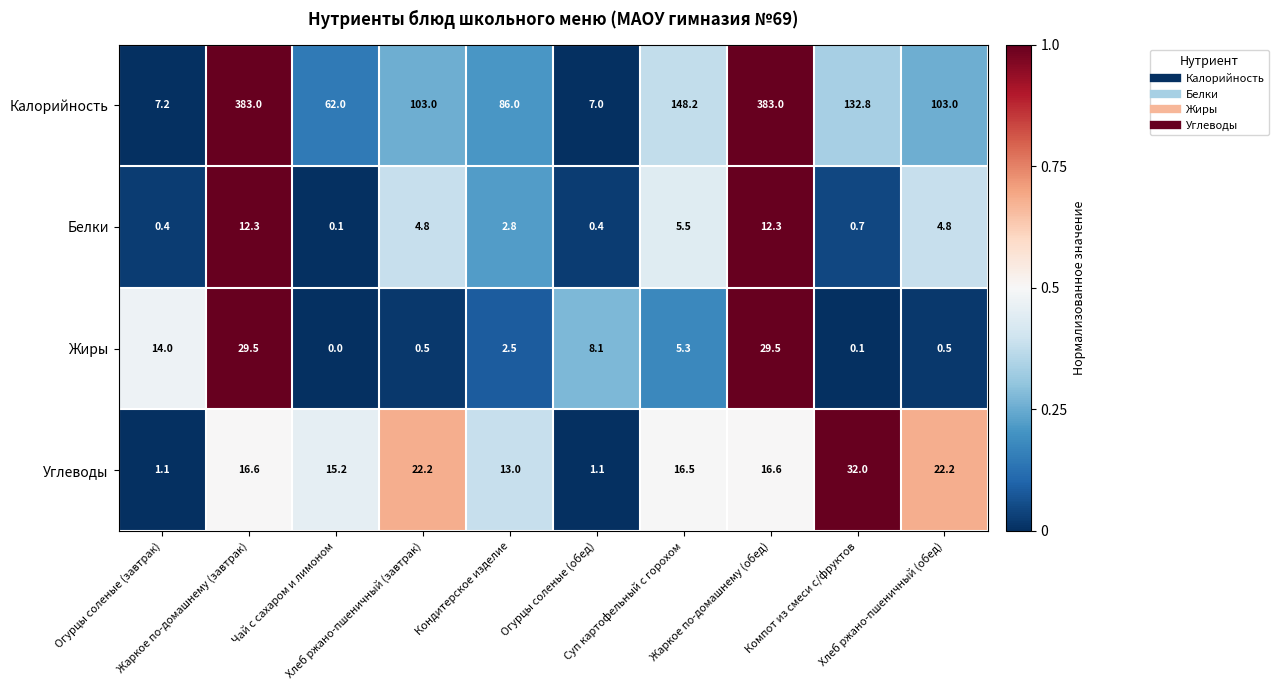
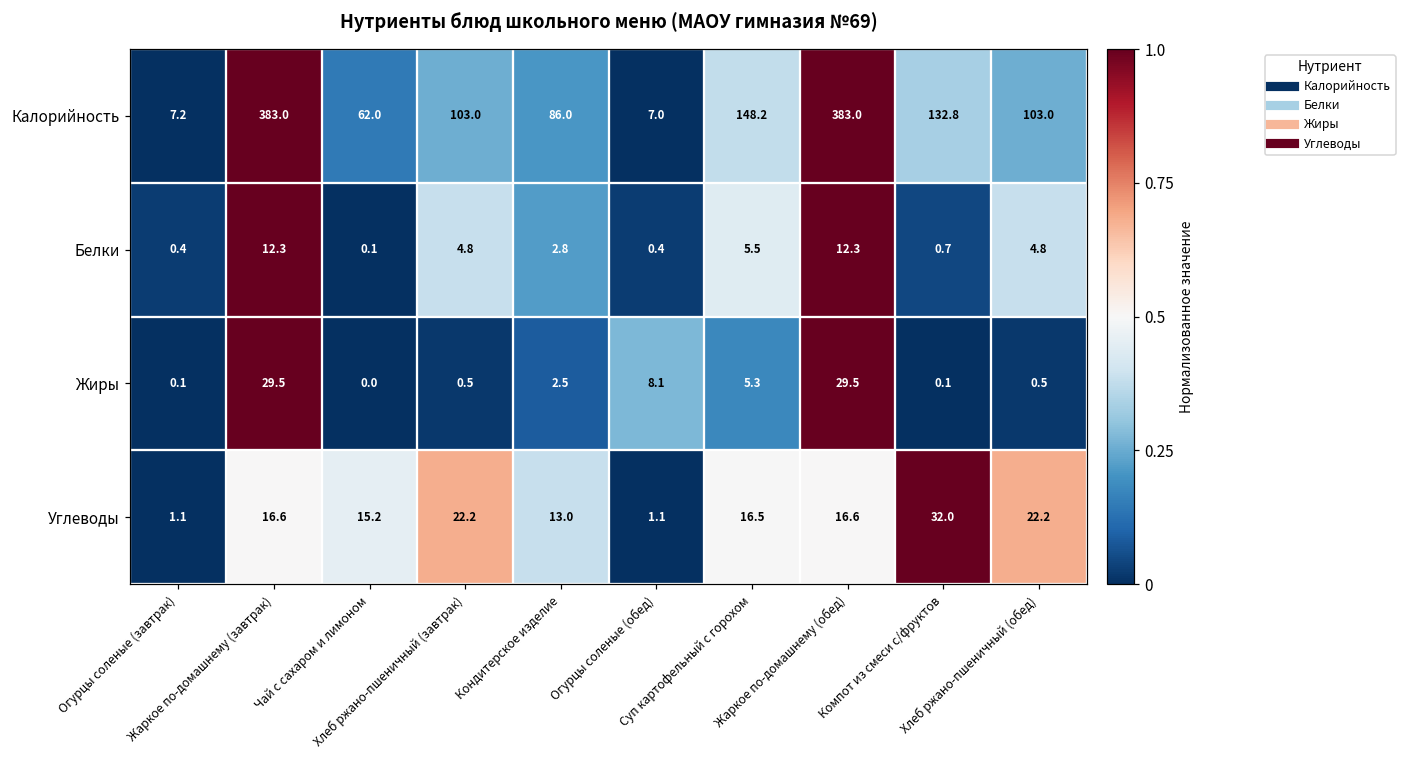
Жиры, Огурцы соленые (завтрак): 14.0 -> 0.1
